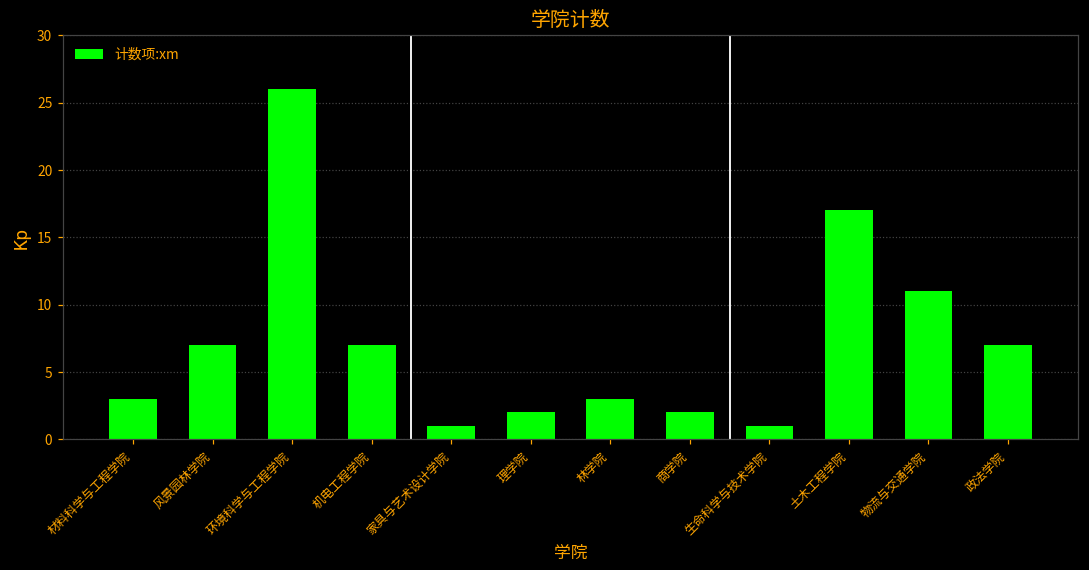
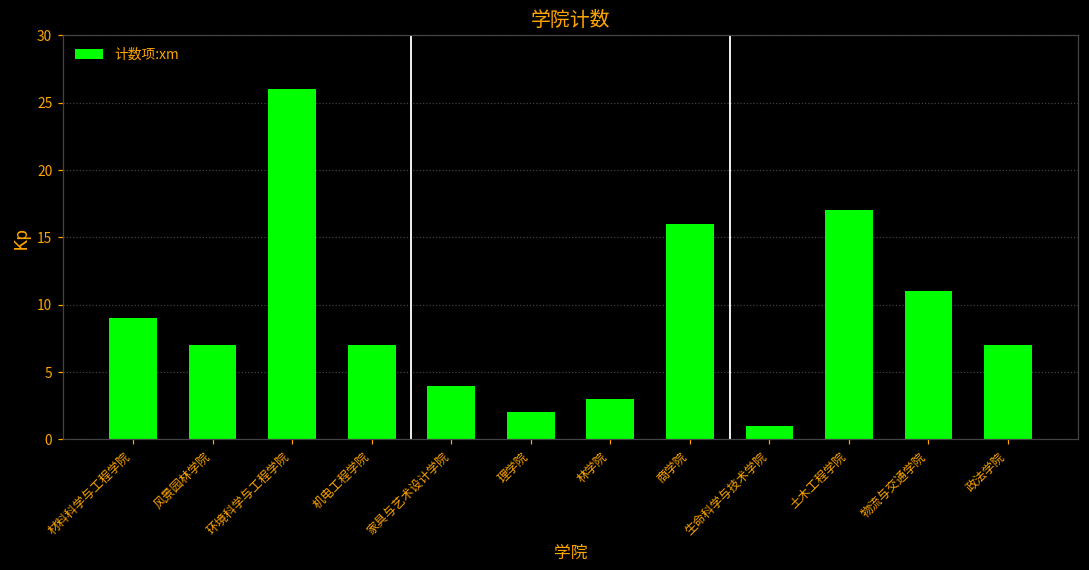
材料科学与工程学院: 3 -> 9
家具与艺术设计学院: 1 -> 4
商学院: 2 -> 16
